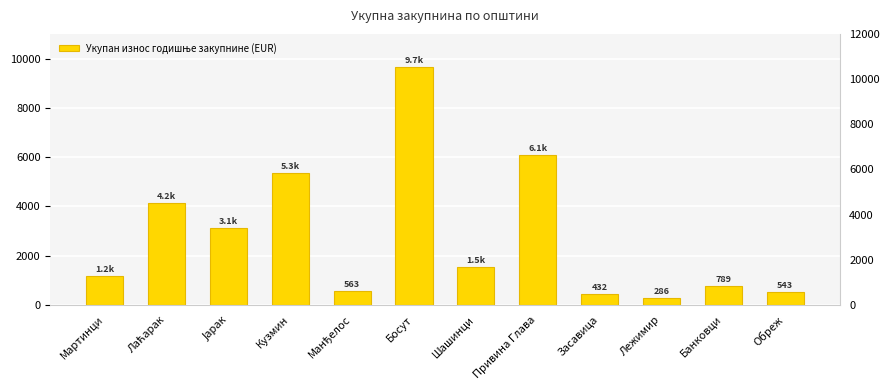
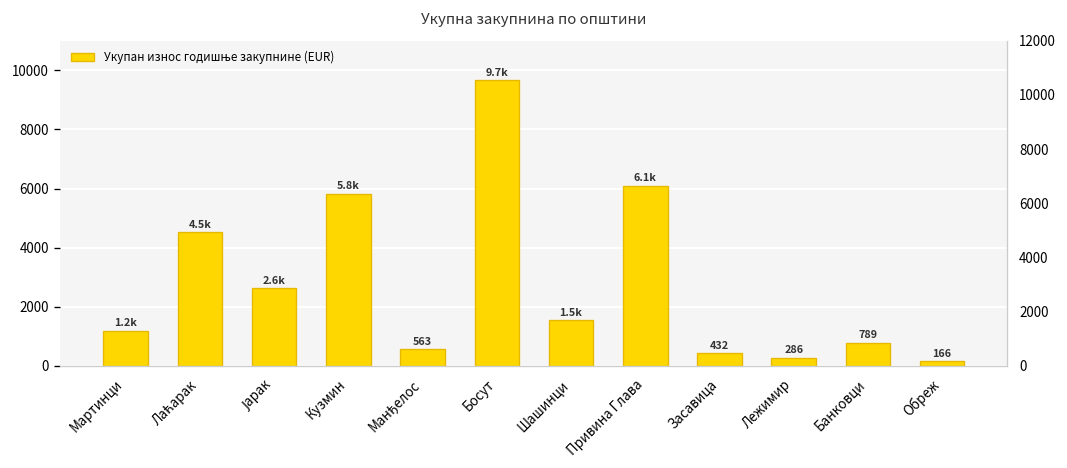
Лаћарак: 4.2k -> 4.5k
Јарак: 3.1k -> 2.6k
Кузмин: 5.3k -> 5.8k
Обреж: 543 -> 166
